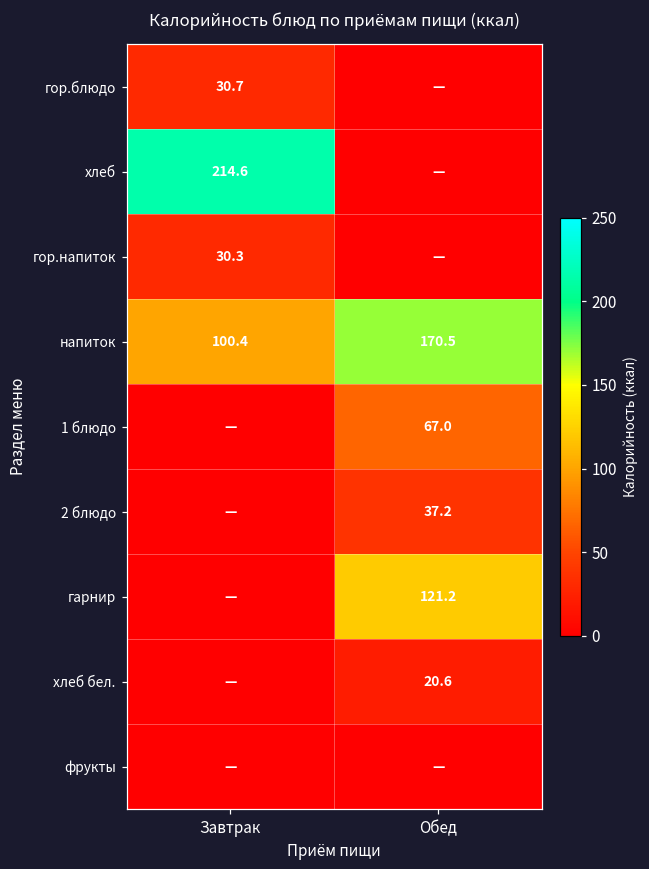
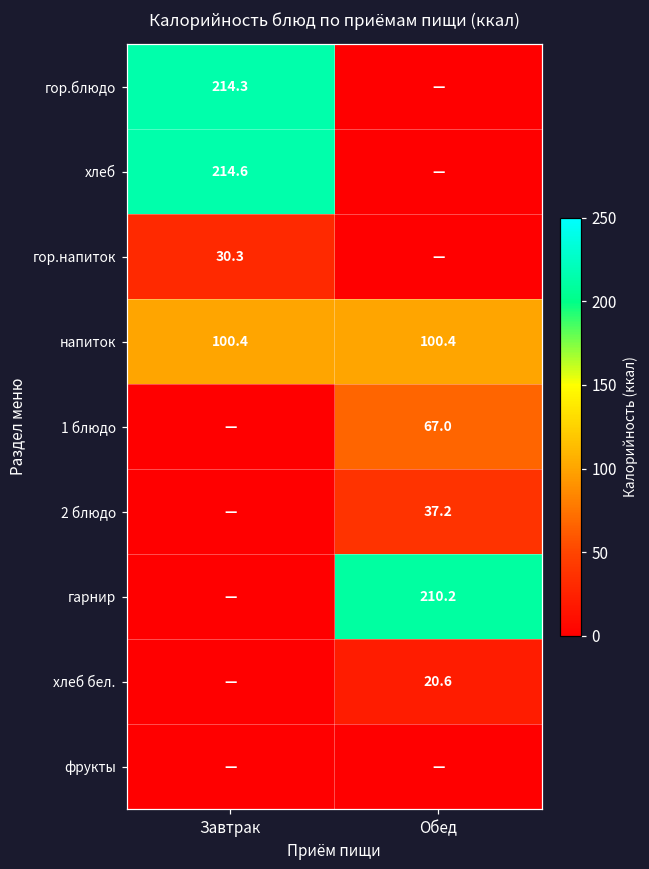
гор.блюдо, Завтрак: 30.7 -> 214.3
напиток, Обед: 170.5 -> 100.4
гарнир, Обед: 121.2 -> 210.2
